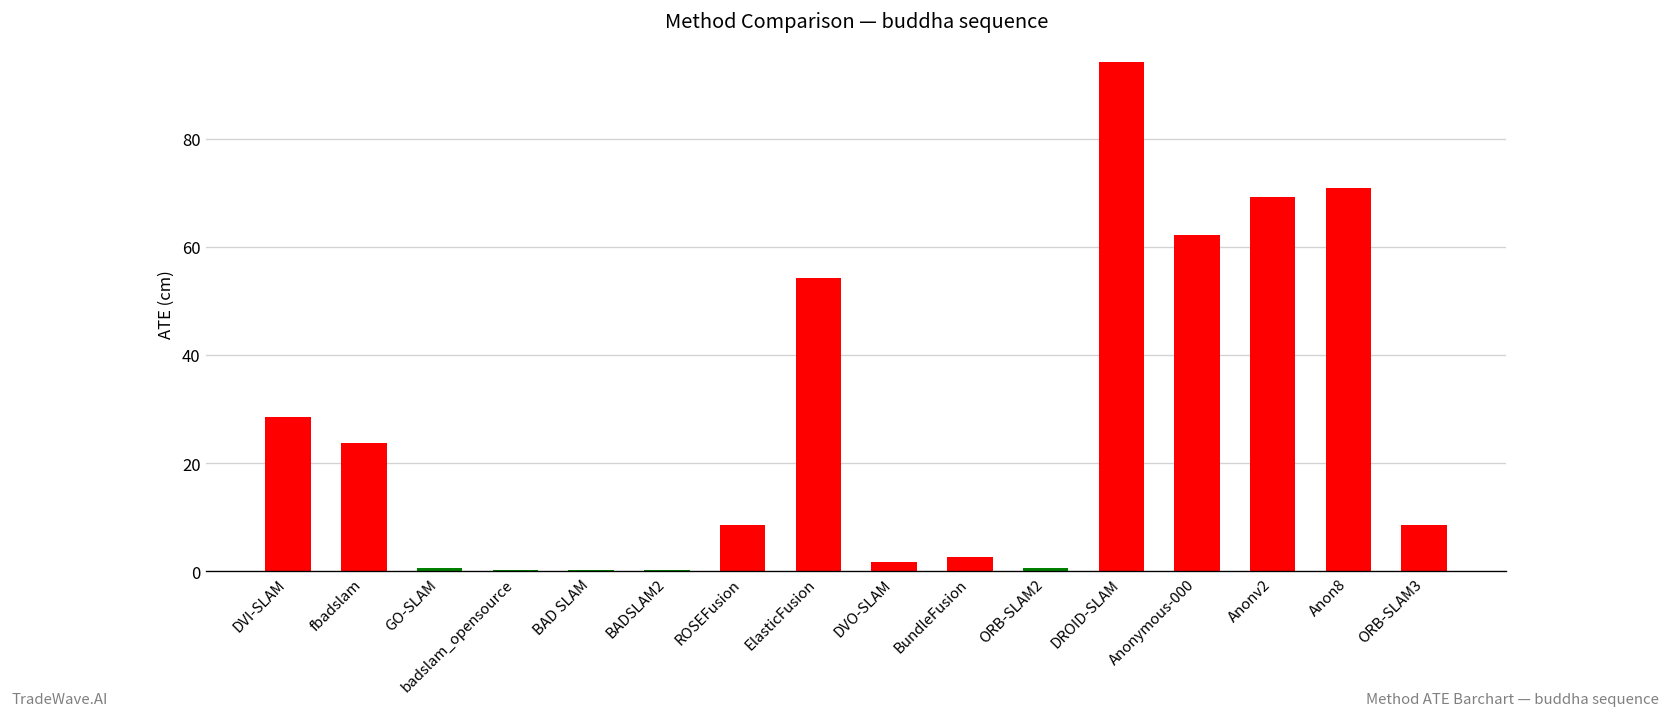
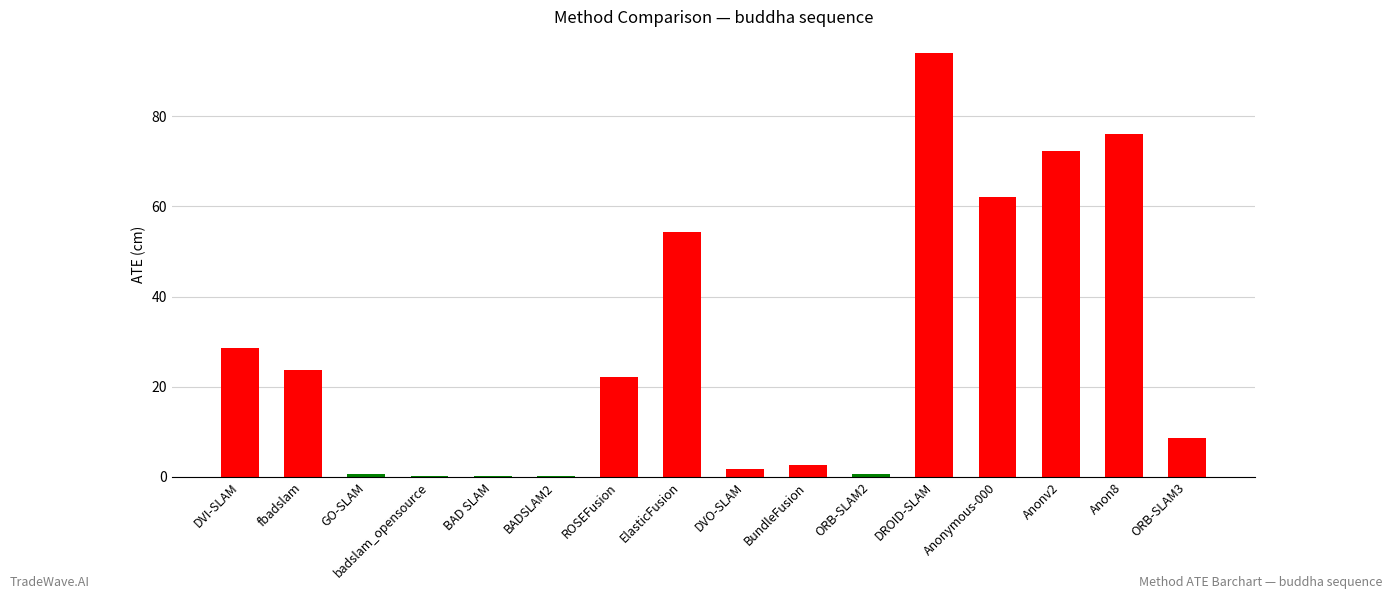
ROSEFusion: 9 -> 22
Anonv2: 69 -> 72
Anon8: 71 -> 76
